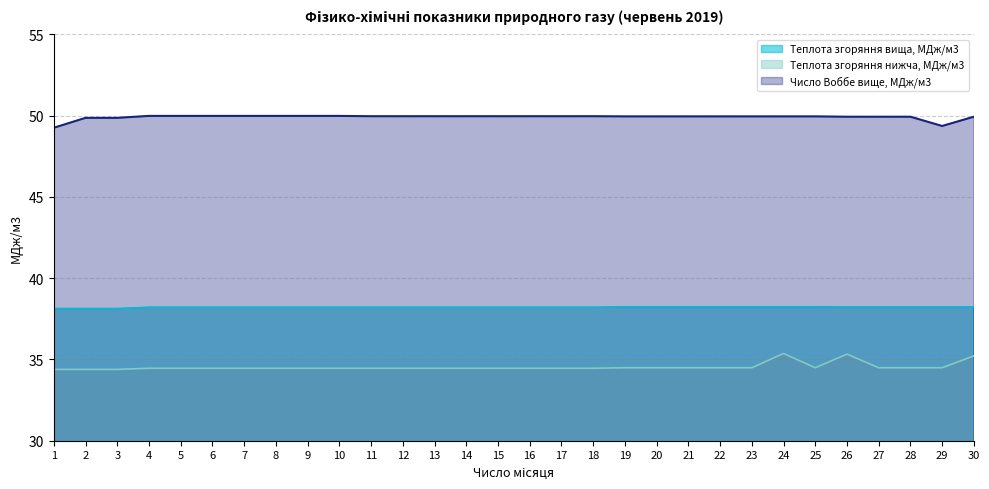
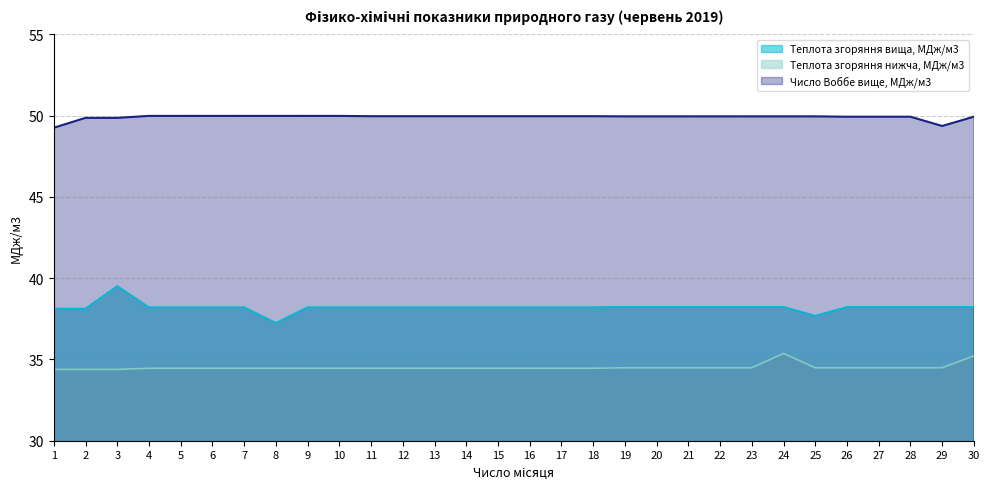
Теплота згоряння вища, МДж/м3, 3: 38.1 -> 39.5
Теплота згоряння вища, МДж/м3, 8: 38.2 -> 37.3
Теплота згоряння вища, МДж/м3, 25: 38.2 -> 37.7
Теплота згоряння нижча, МДж/м3, 26: 35.3 -> 34.5
